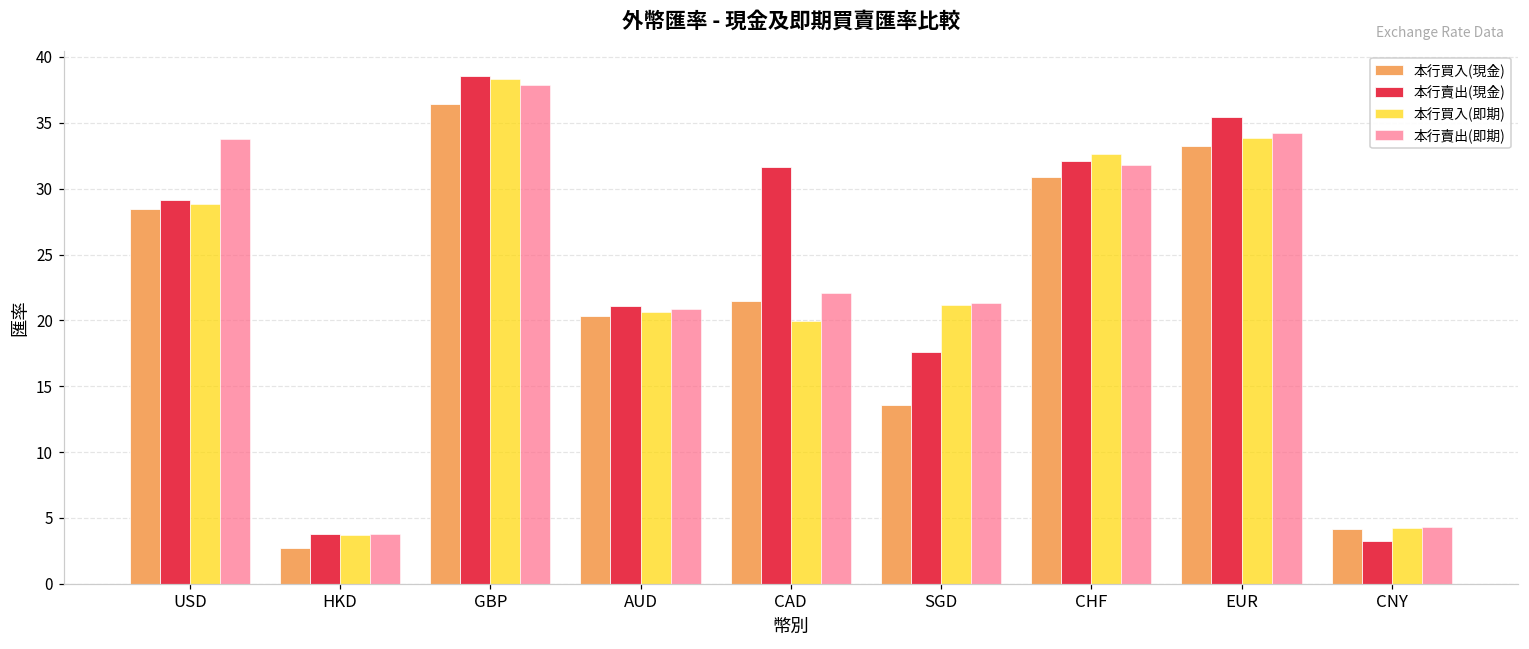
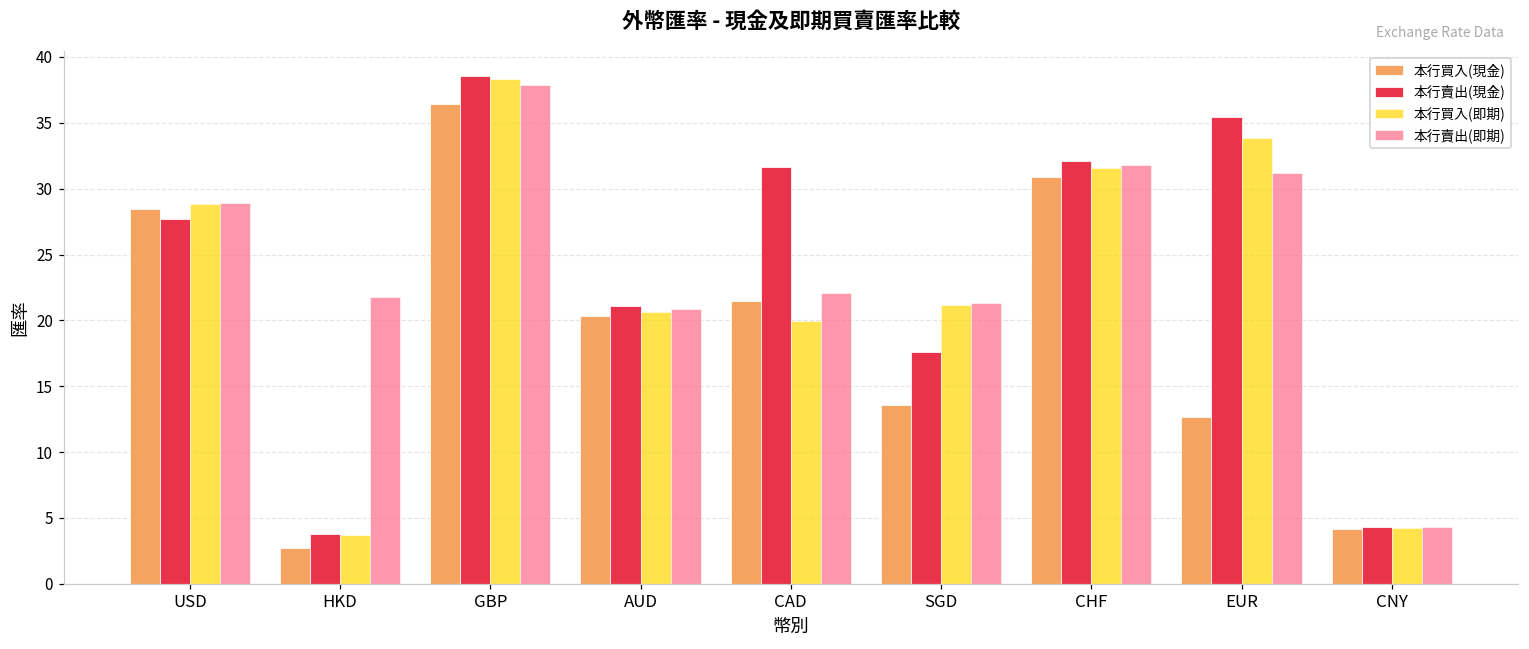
本行賣出(現金), USD: 29.2 -> 27.7
本行賣出(即期), USD: 33.8 -> 28.9
本行賣出(即期), HKD: 3.8 -> 21.8
本行買入(即期), CHF: 32.6 -> 31.6
本行買入(現金), EUR: 33.2 -> 12.7
本行賣出(即期), EUR: 34.3 -> 31.2
本行賣出(現金), CNY: 3.3 -> 4.3
